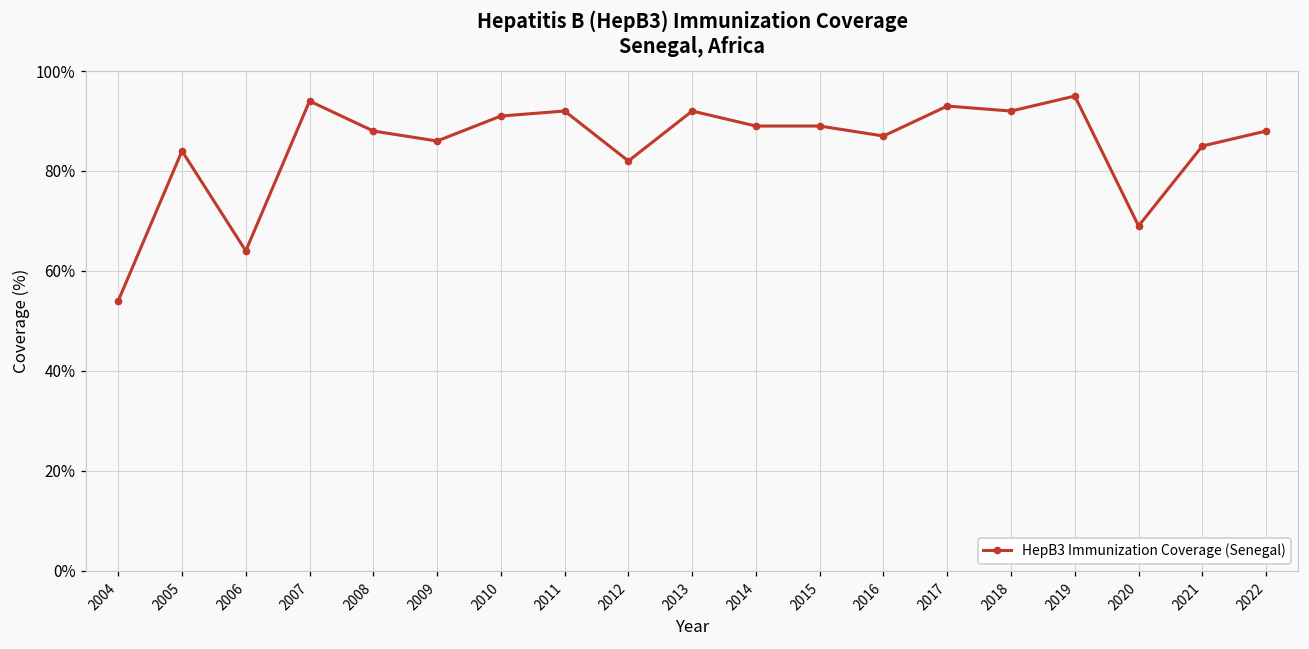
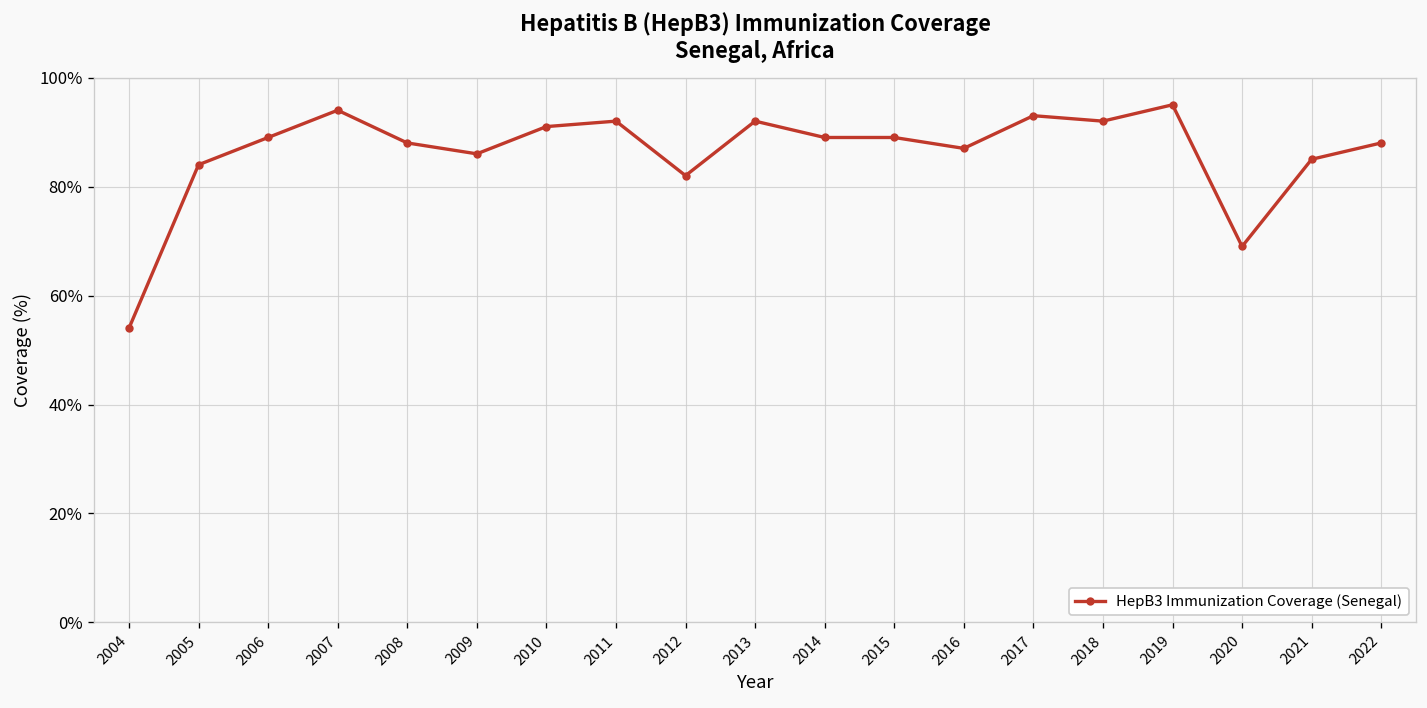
2006: 64% -> 89%
